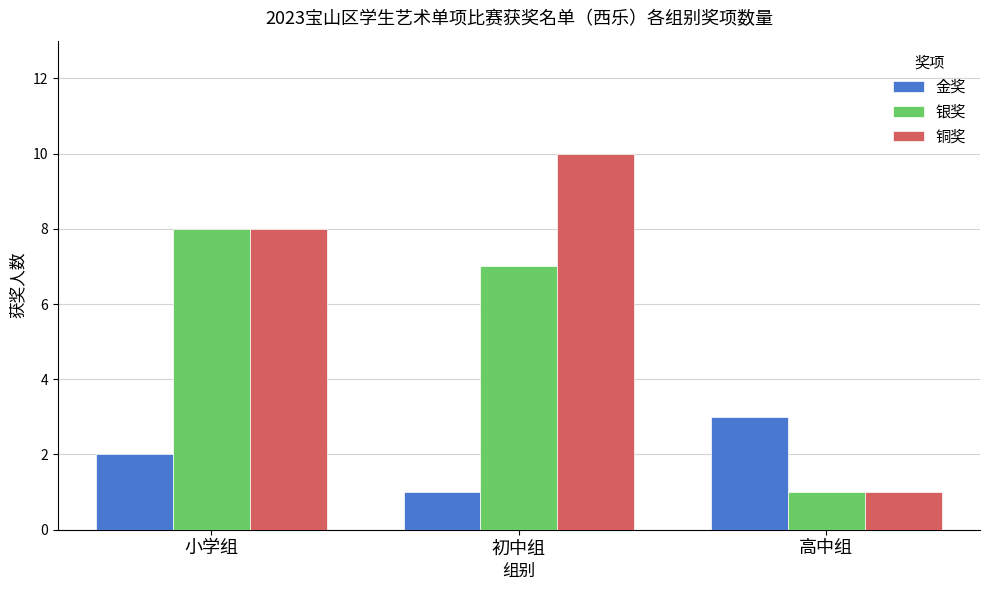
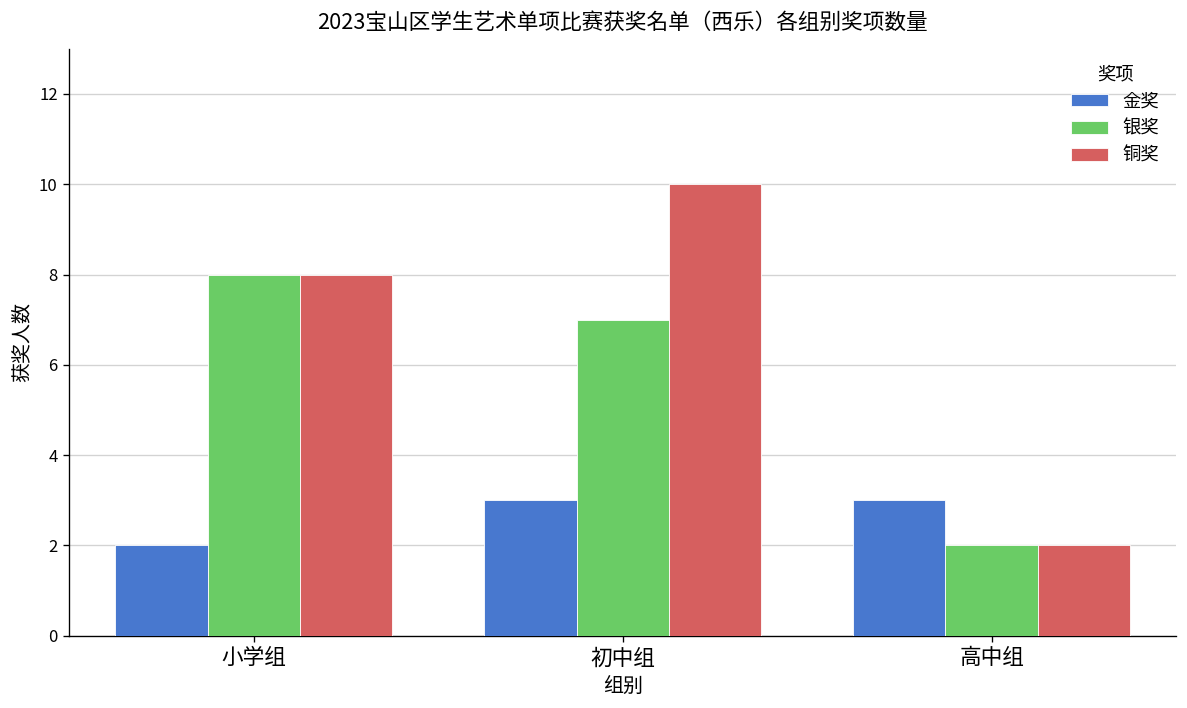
金奖, 初中组: 1 -> 3
银奖, 高中组: 1 -> 2
铜奖, 高中组: 1 -> 2
